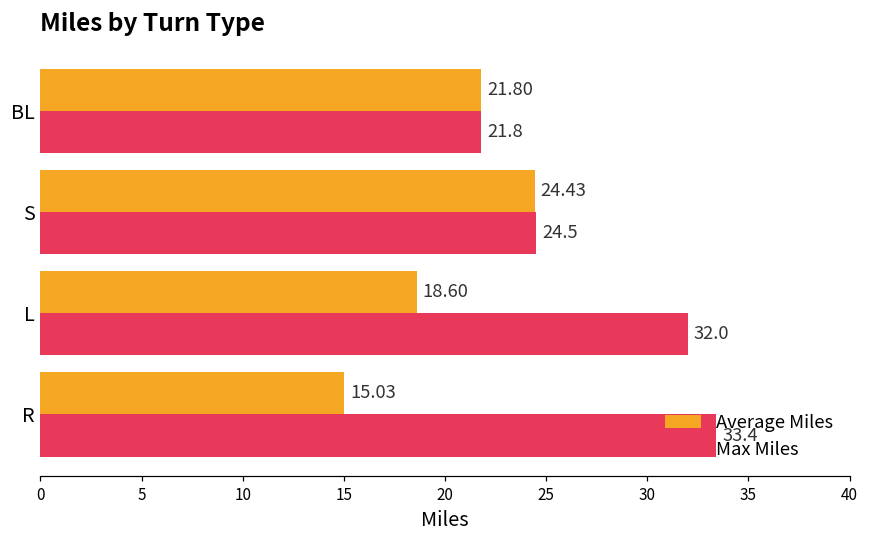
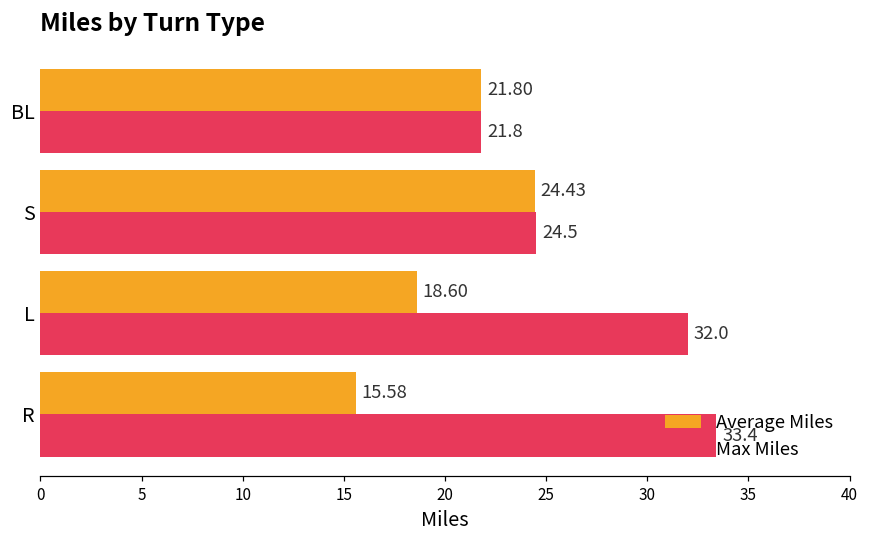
Average Miles, R: 15.03 -> 15.58
